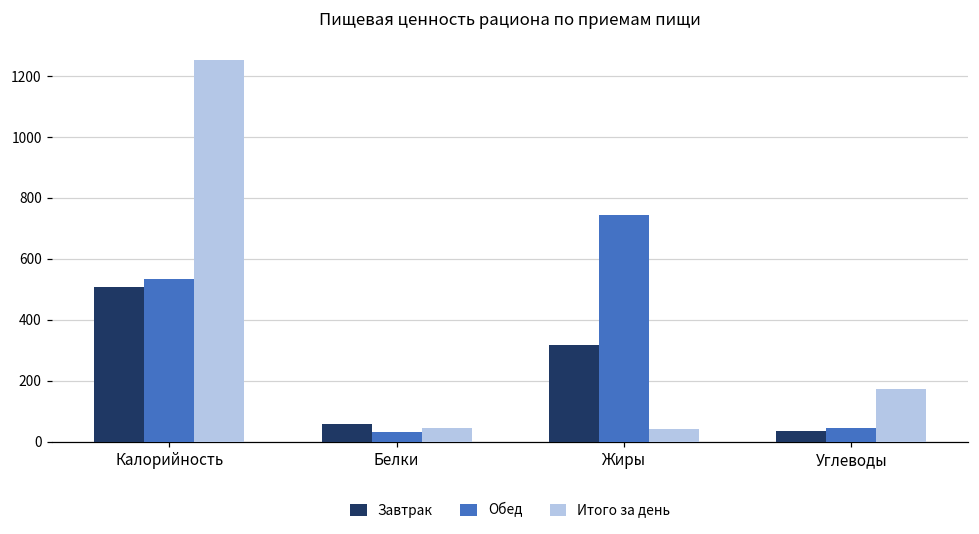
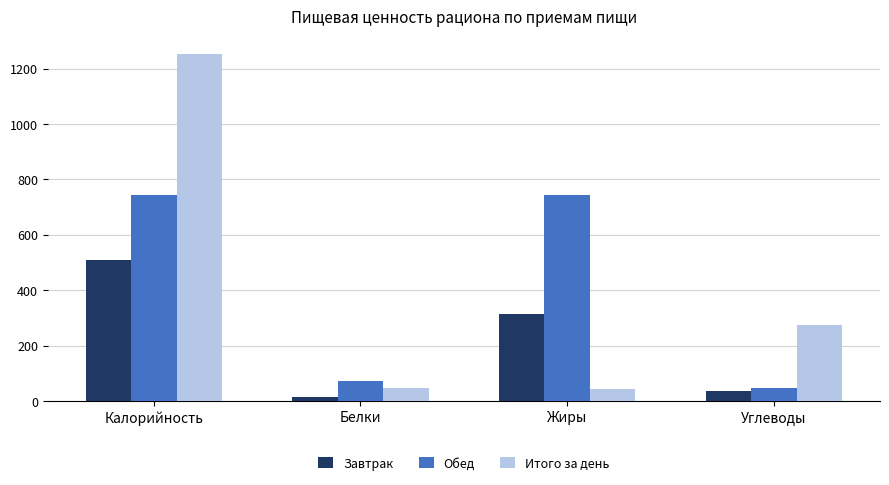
Обед, Калорийность: 530 -> 740
Завтрак, Белки: 60 -> 20
Обед, Белки: 30 -> 70
Итого за день, Углеводы: 170 -> 280
